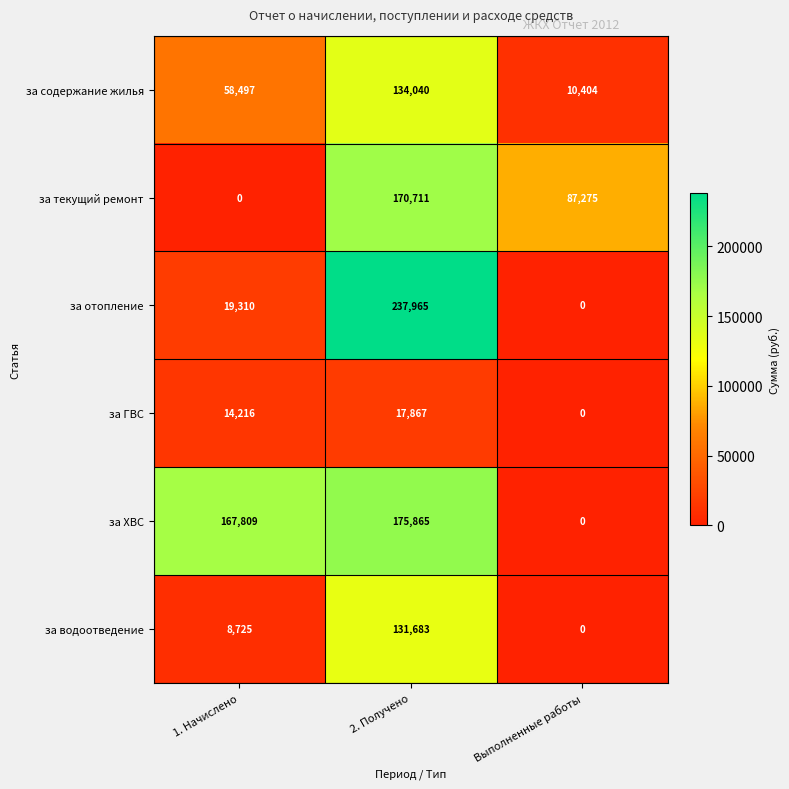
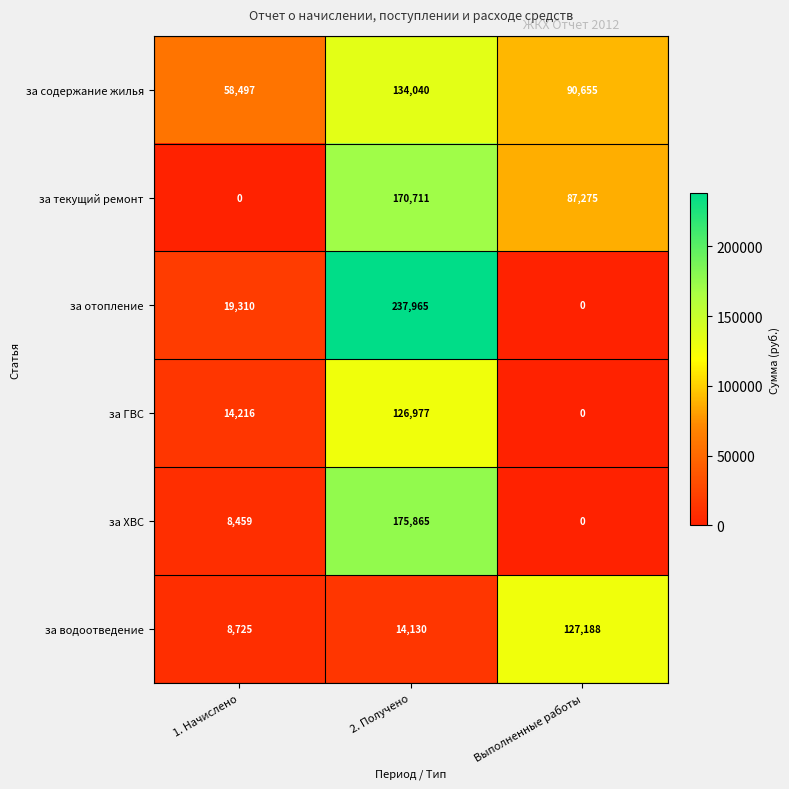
за содержание жилья, Выполненные работы: 10,404 -> 90,655
за ГВС, 2. Получено: 17,867 -> 126,977
за ХВС, 1. Начислено: 167,809 -> 8,459
за водоотведение, 2. Получено: 131,683 -> 14,130
за водоотведение, Выполненные работы: 0 -> 127,188
